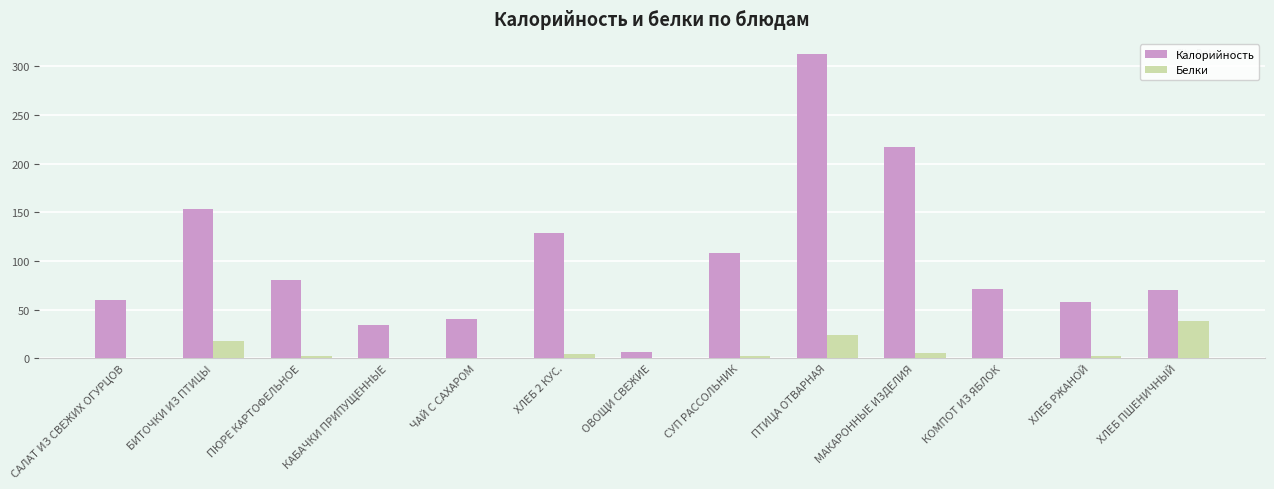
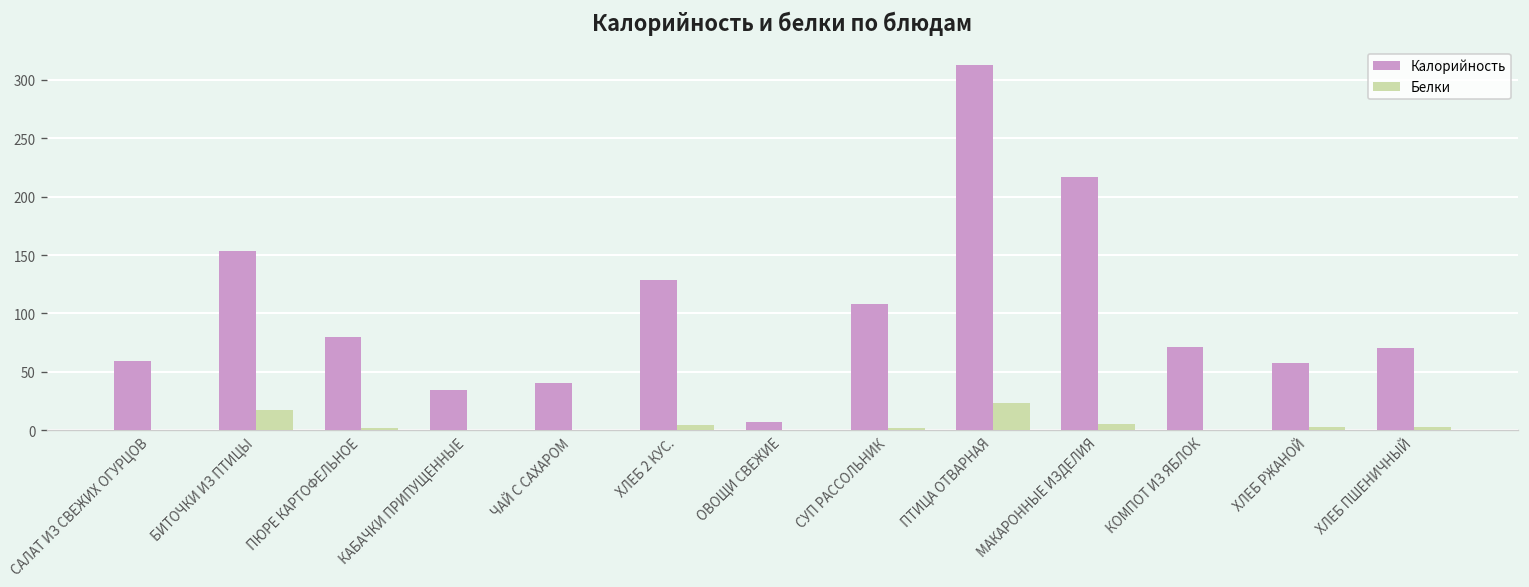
Белки, ХЛЕБ ПШЕНИЧНЫЙ: 40 -> 0
